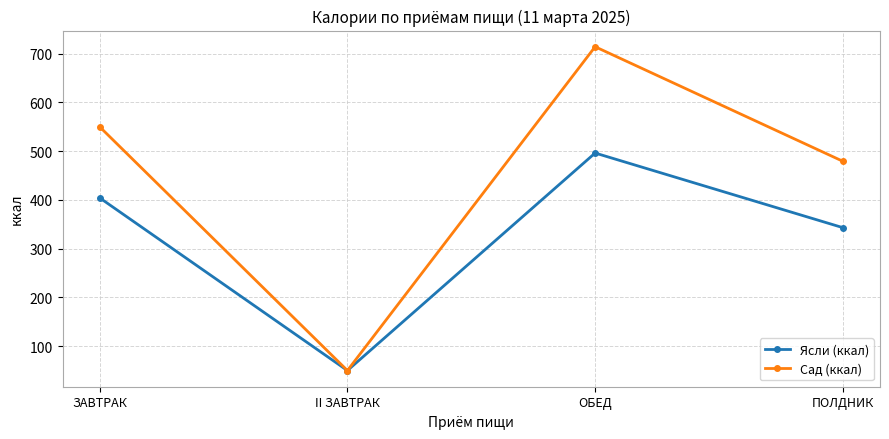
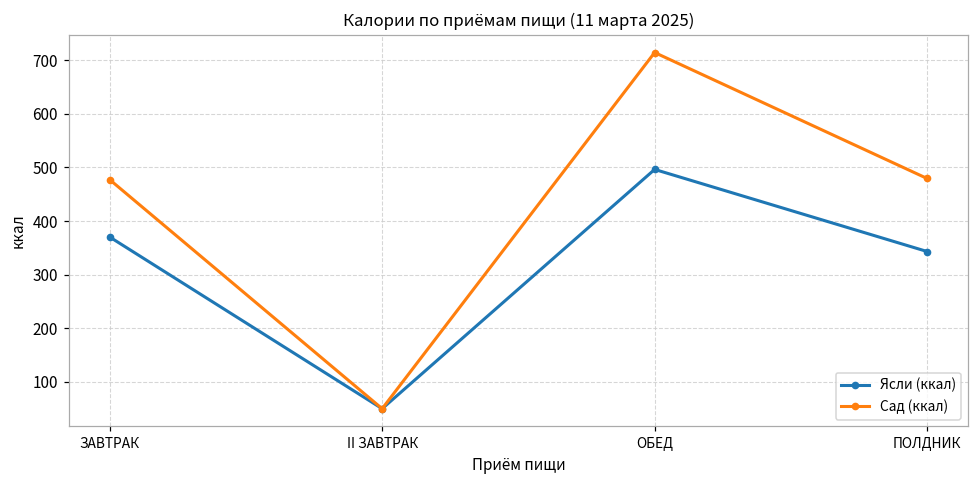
Ясли (ккал), ЗАВТРАК: 400 -> 370
Сад (ккал), ЗАВТРАК: 550 -> 480
